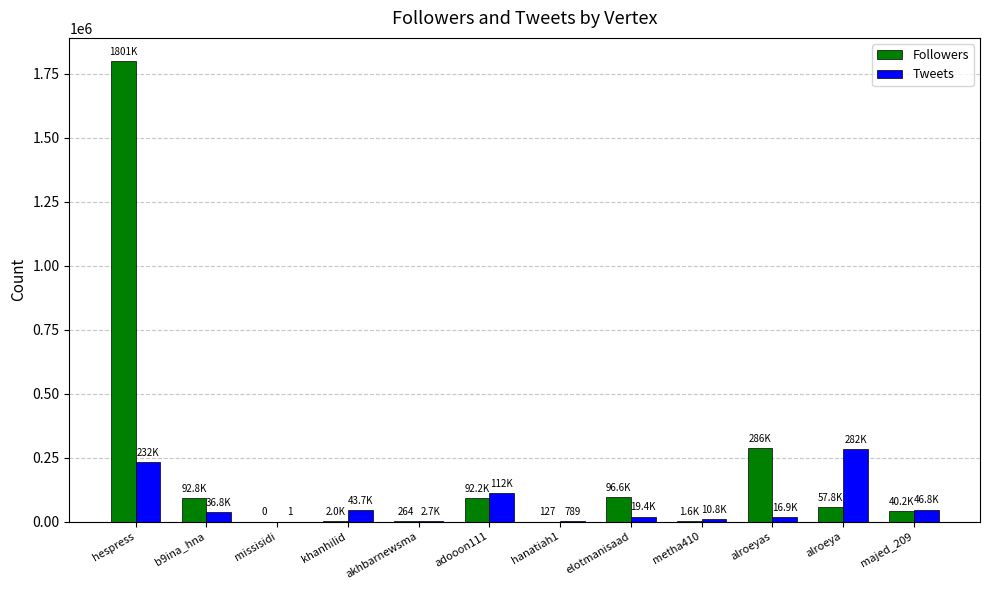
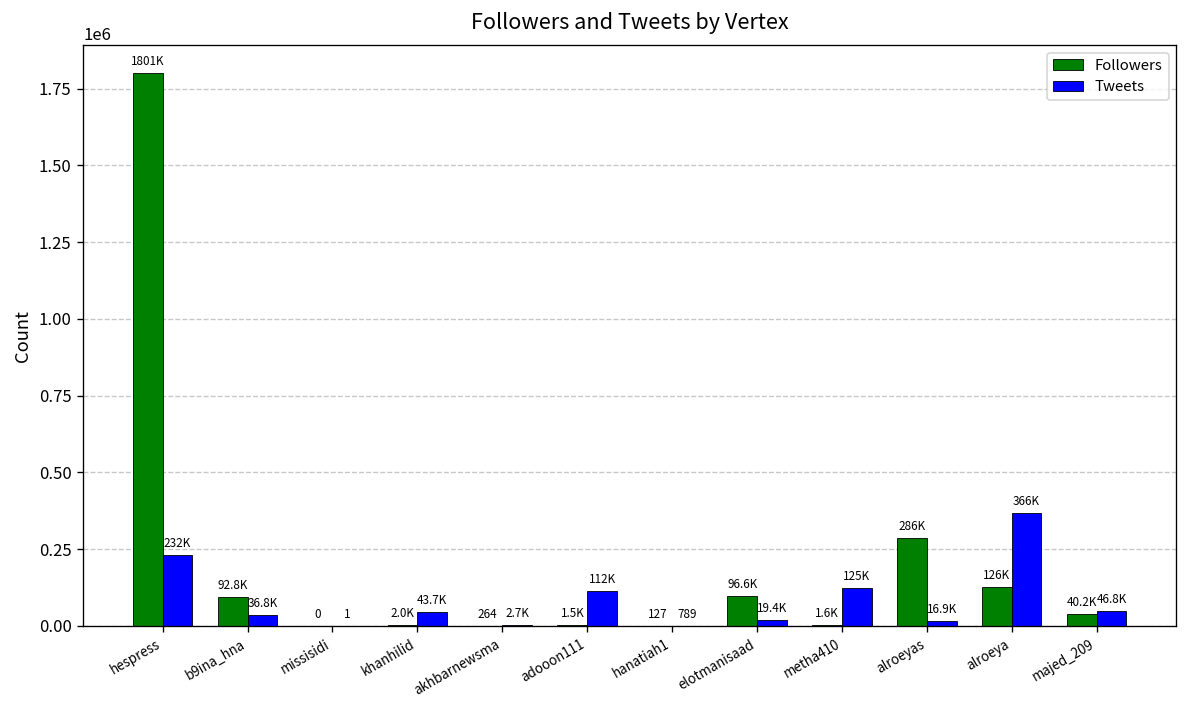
Followers, adooon111: 92.2K -> 1.5K
Tweets, metha410: 10.8K -> 125K
Followers, alroeya: 57.8K -> 126K
Tweets, alroeya: 282K -> 366K
